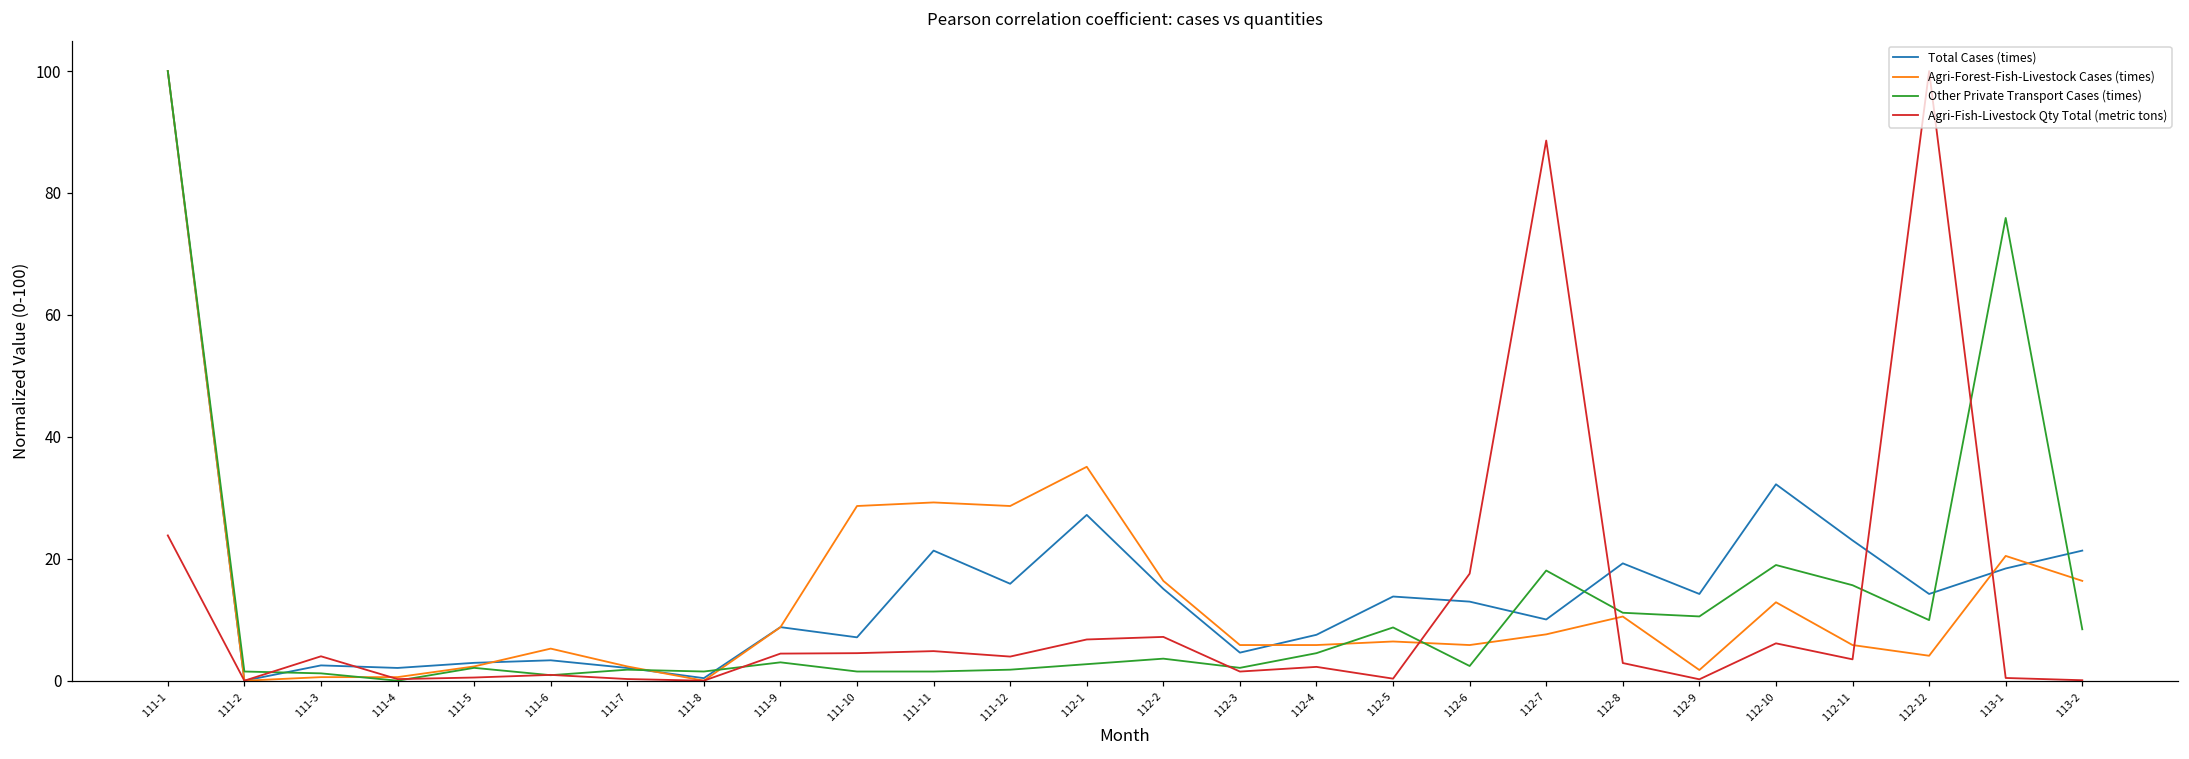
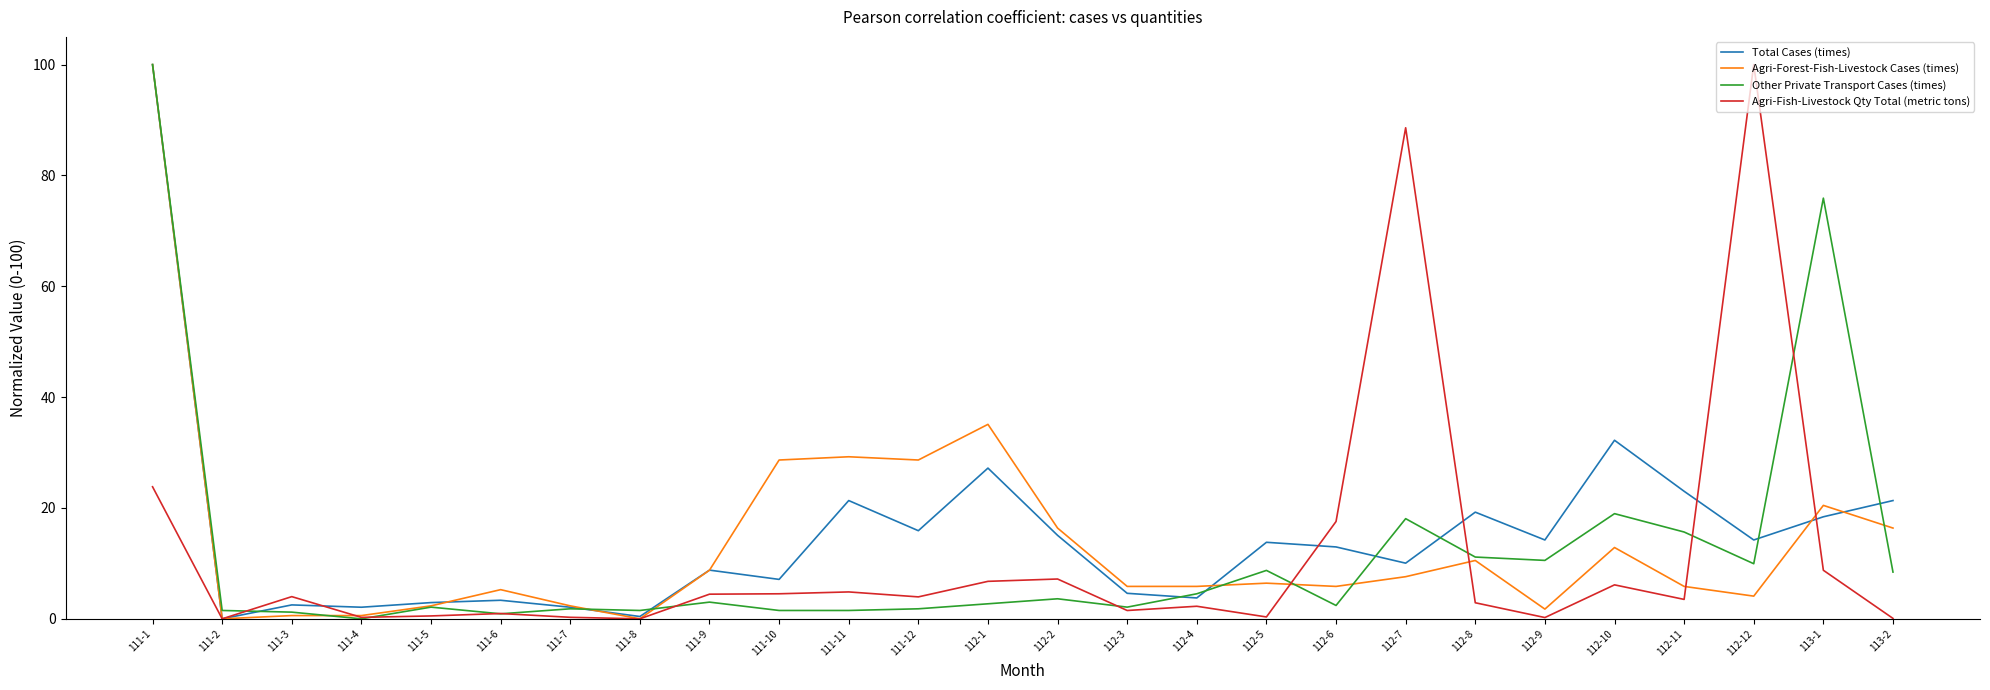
Total Cases (times), 112-4: 8 -> 4
Agri-Fish-Livestock Qty Total (metric tons), 113-1: 0 -> 9
